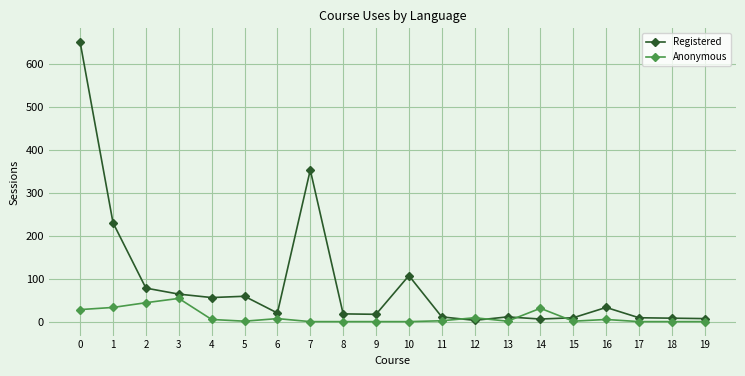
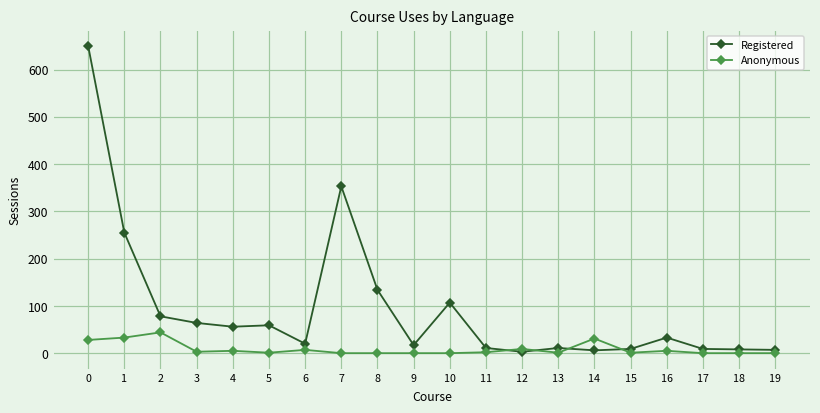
Registered, 1: 230 -> 260
Anonymous, 3: 50 -> 0
Registered, 8: 20 -> 130
